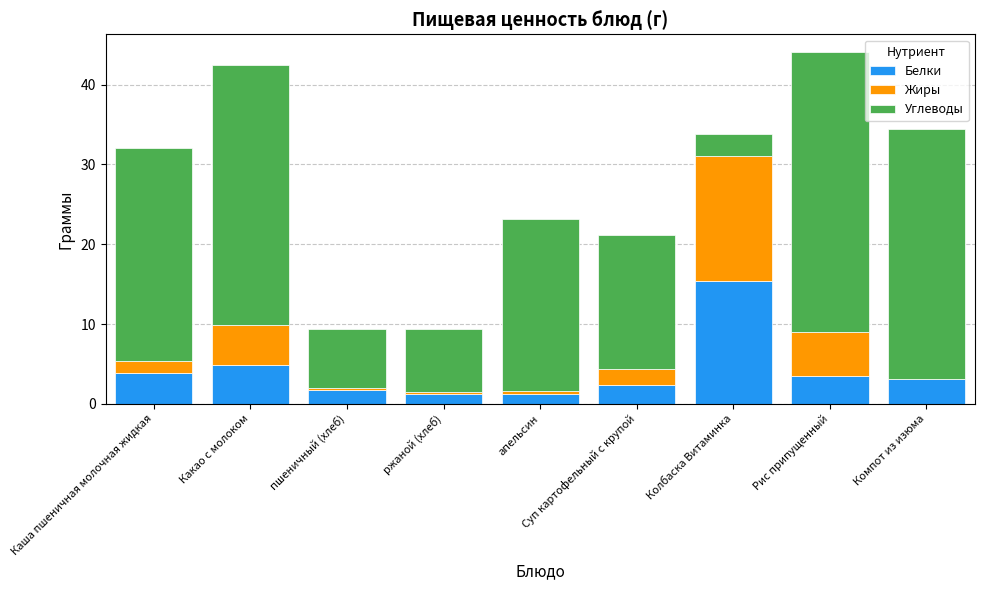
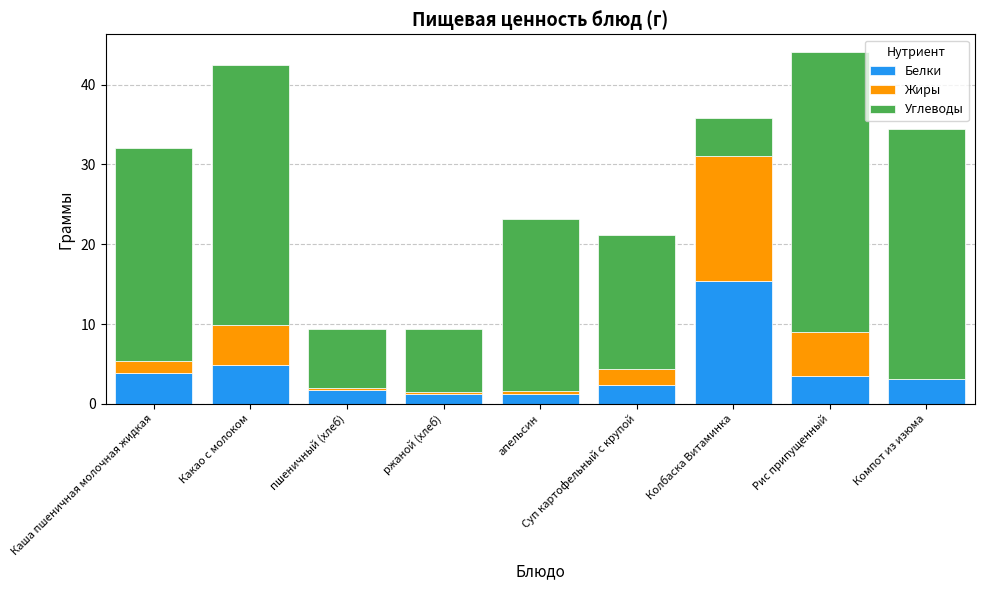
Углеводы, Колбаска Витаминка: 3 -> 5
